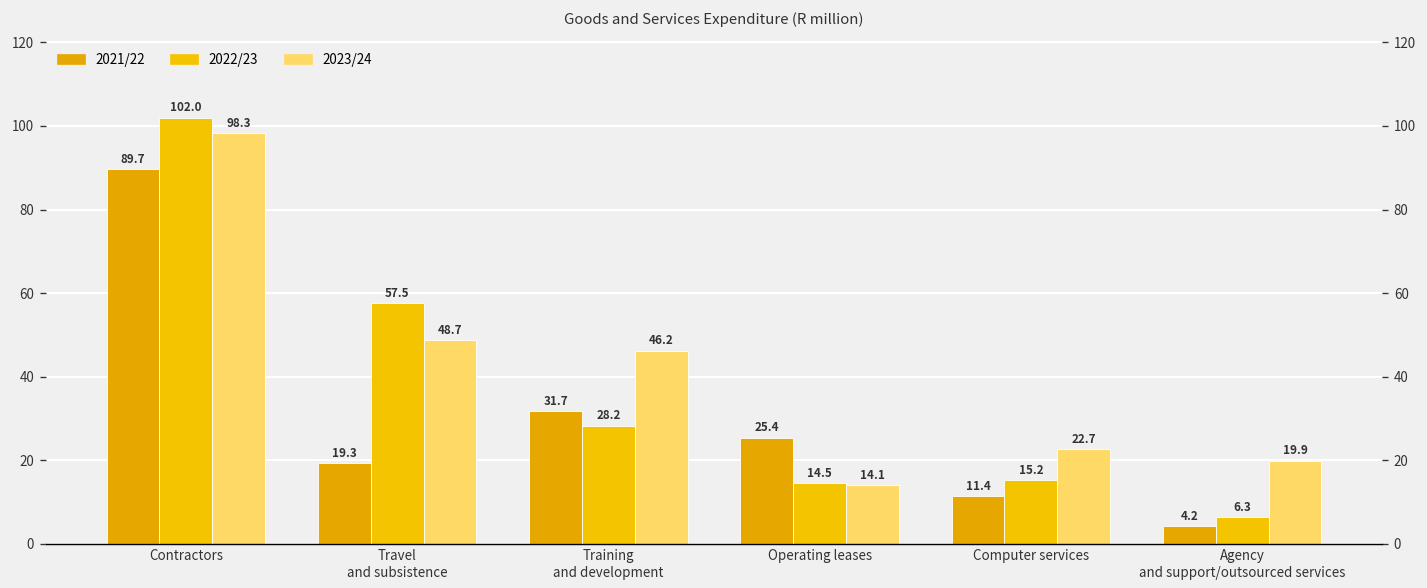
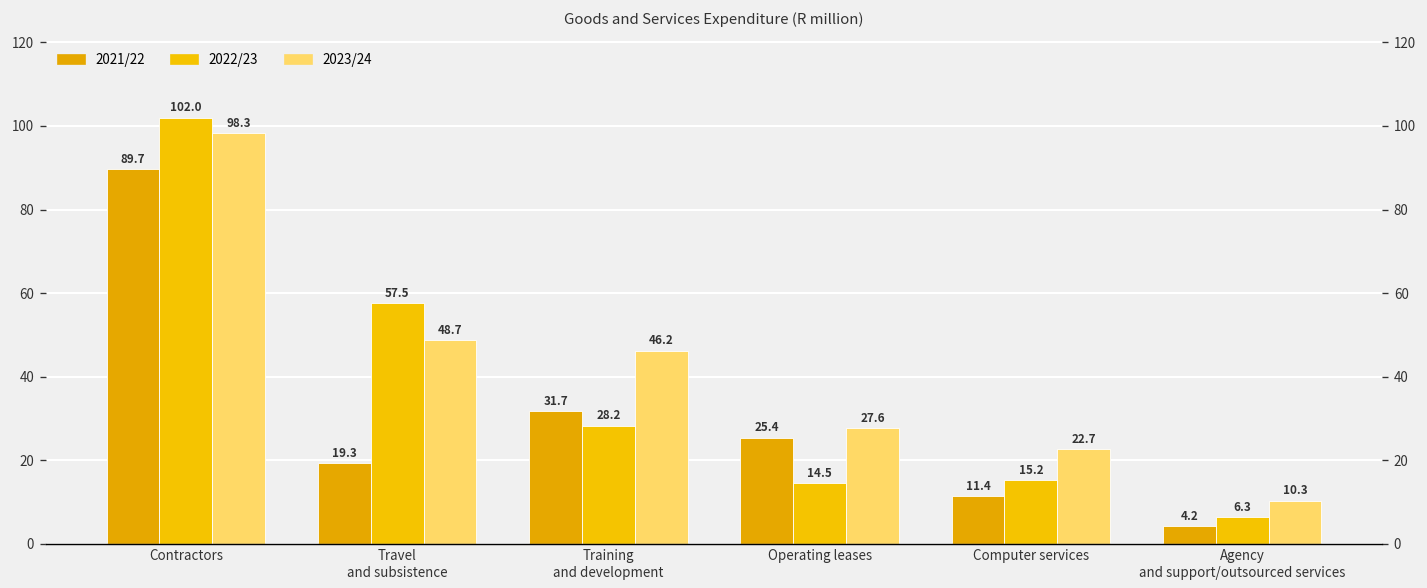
2023/24, Operating leases: 14.1 -> 27.6
2023/24, Agency and support/outsourced services: 19.9 -> 10.3
